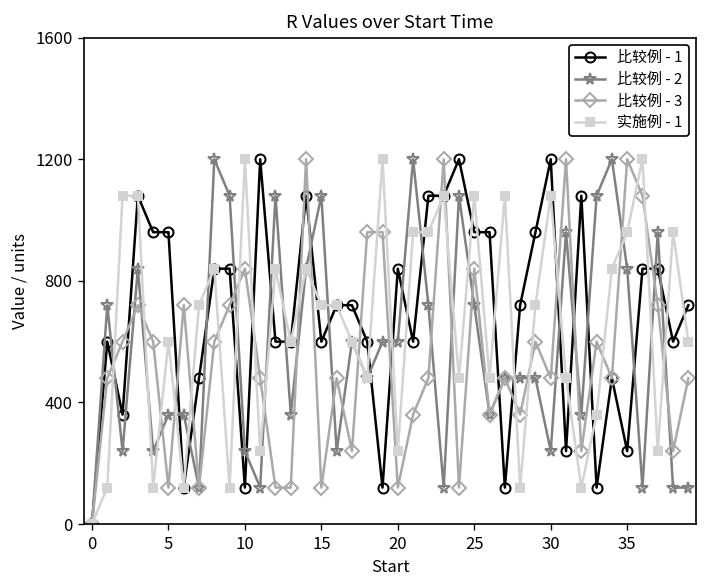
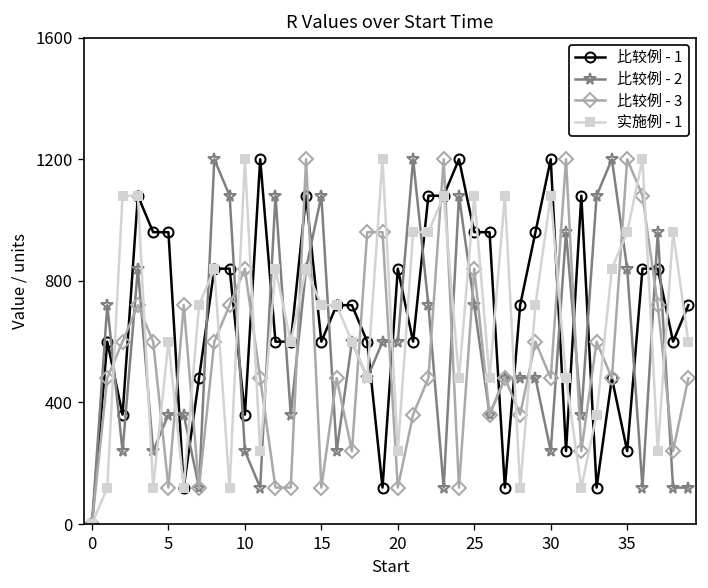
比较例 - 1, 10: 120 -> 360
